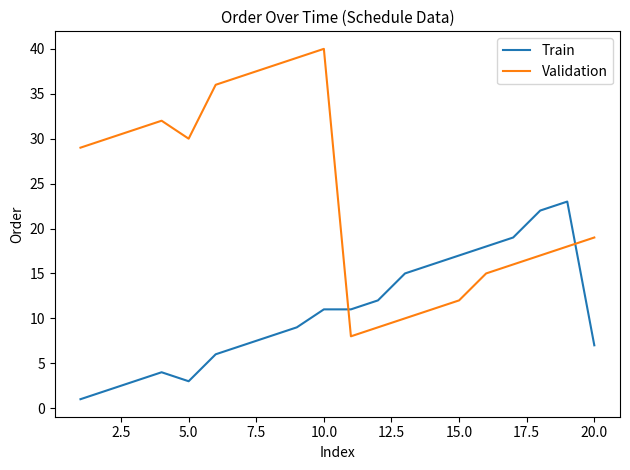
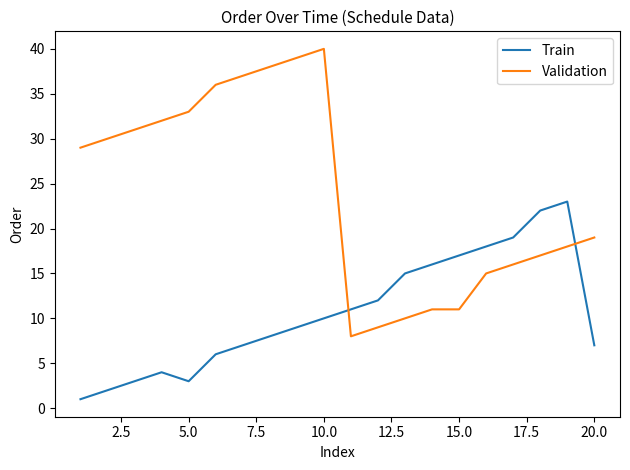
Validation, 5.0: 30 -> 33
Train, 10.0: 11 -> 10
Validation, 15.0: 12 -> 11
